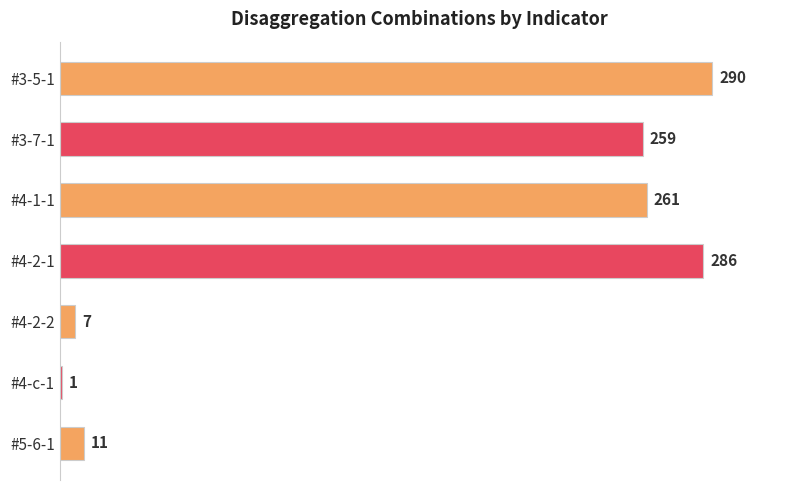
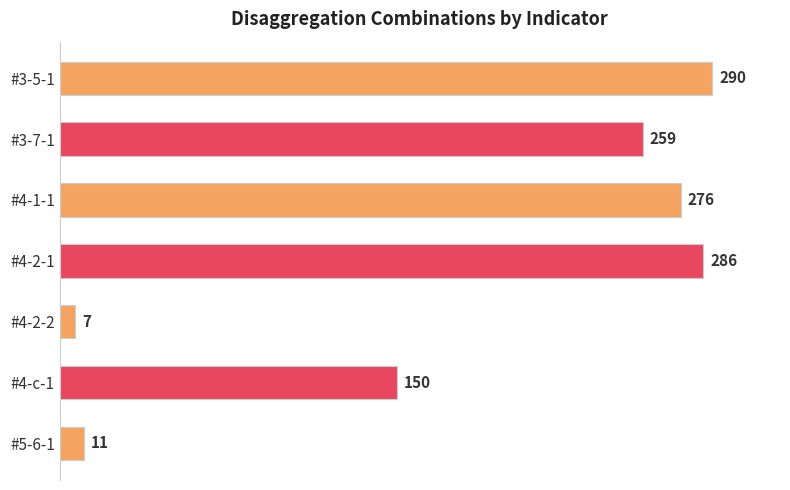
#4-1-1: 261 -> 276
#4-c-1: 1 -> 150
